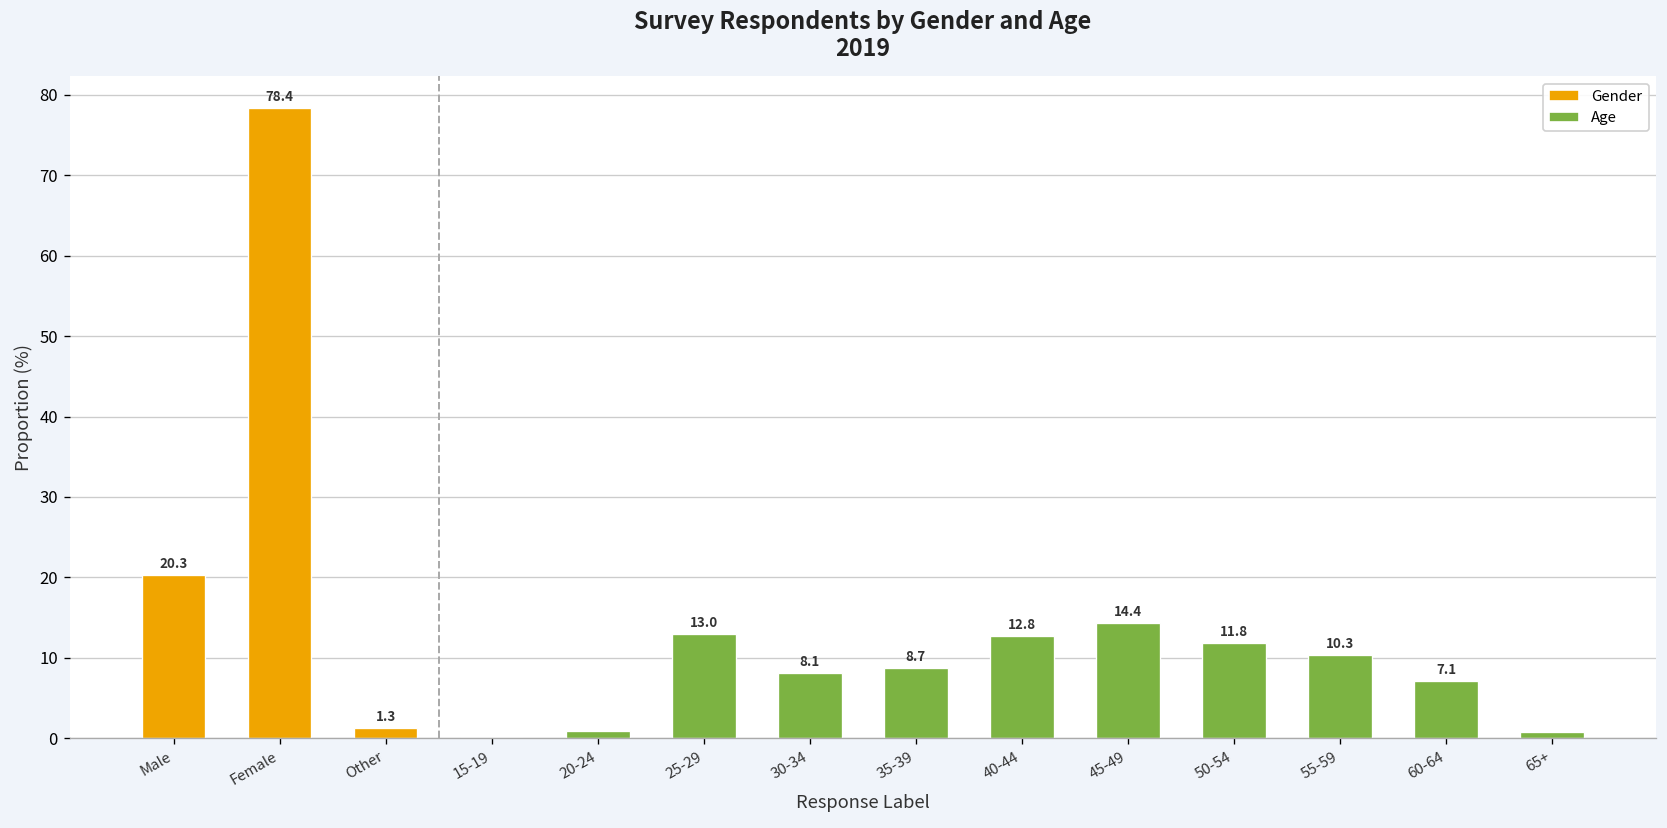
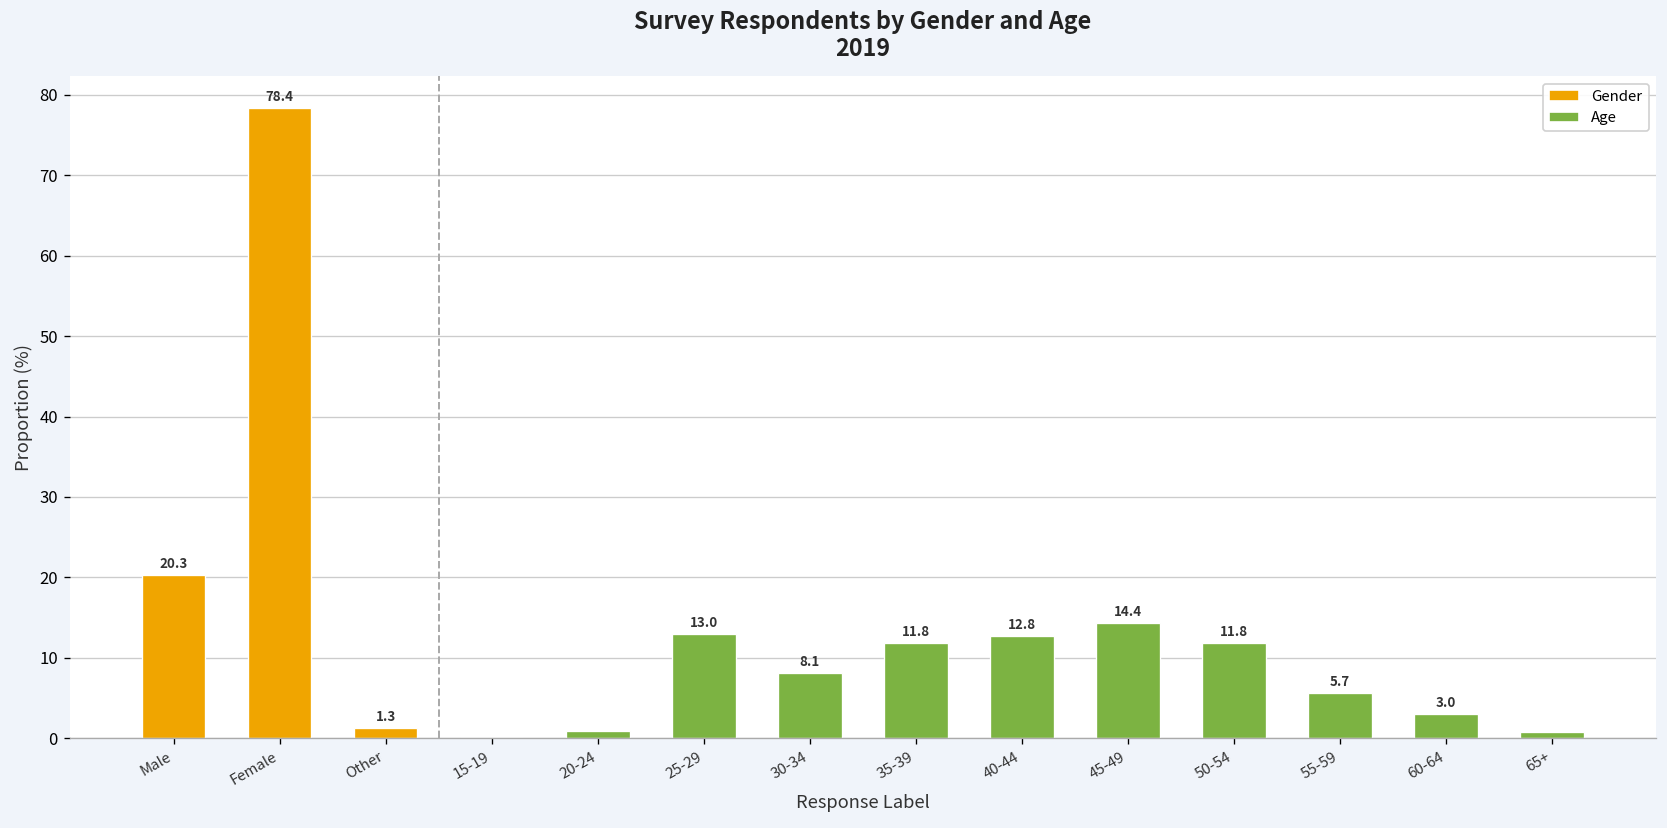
35-39: 8.7 -> 11.8
55-59: 10.3 -> 5.7
60-64: 7.1 -> 3.0
